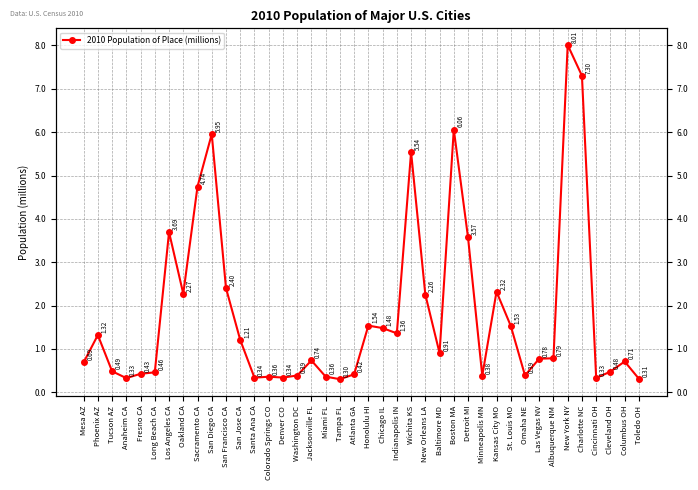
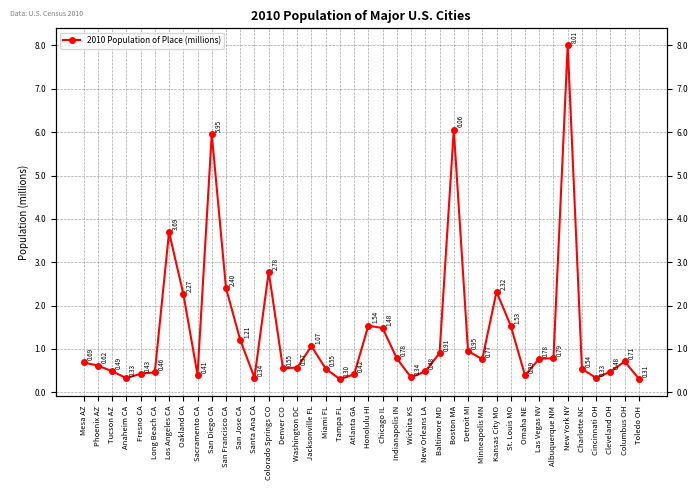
Phoenix AZ: 1.32 -> 0.62
Sacramento CA: 4.74 -> 0.41
Colorado Springs CO: 0.36 -> 2.78
Denver CO: 0.34 -> 0.55
Washington DC: 0.39 -> 0.57
Jacksonville FL: 0.74 -> 1.07
Miami FL: 0.36 -> 0.55
Indianapolis IN: 1.36 -> 0.78
Wichita KS: 5.54 -> 0.34
New Orleans LA: 2.26 -> 0.48
Detroit MI: 3.57 -> 0.95
Minneapolis MN: 0.38 -> 0.77
Charlotte NC: 7.30 -> 0.54
